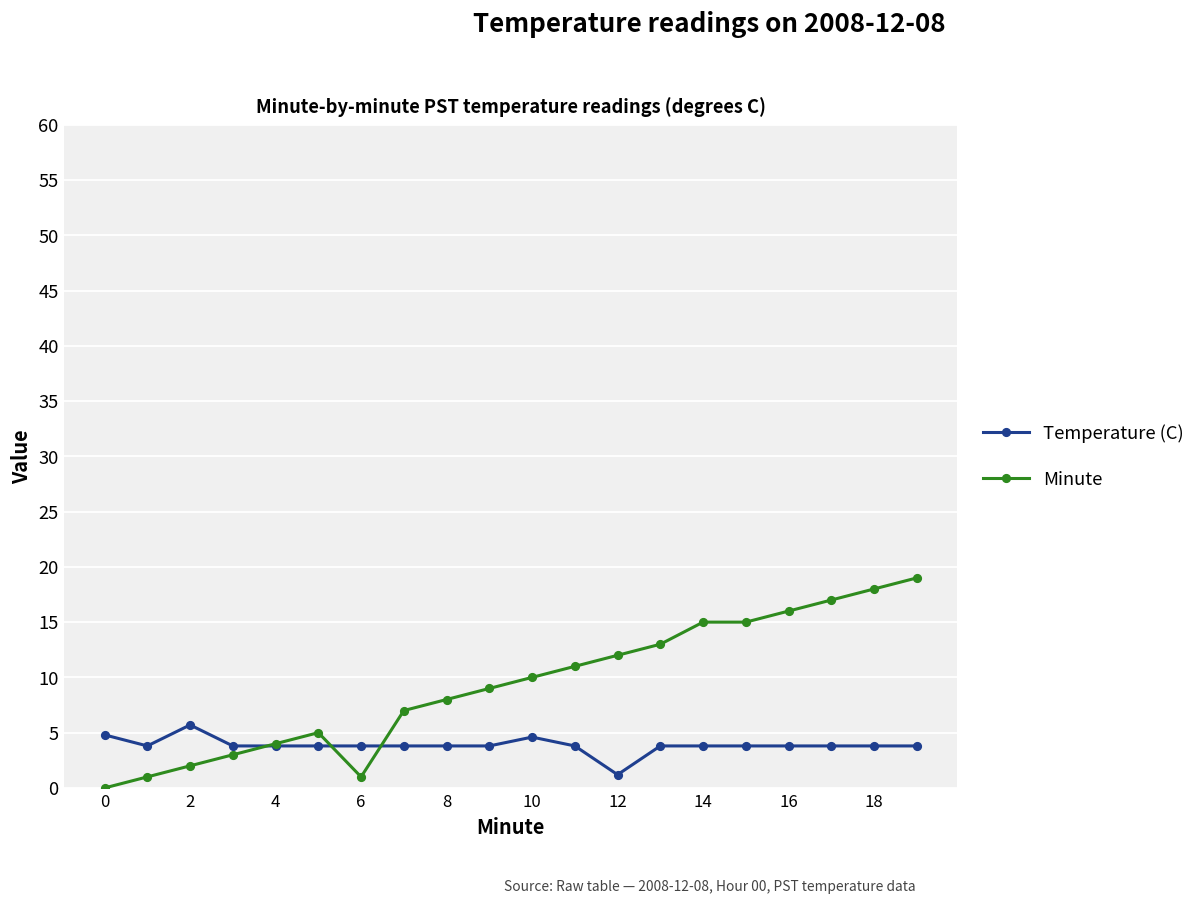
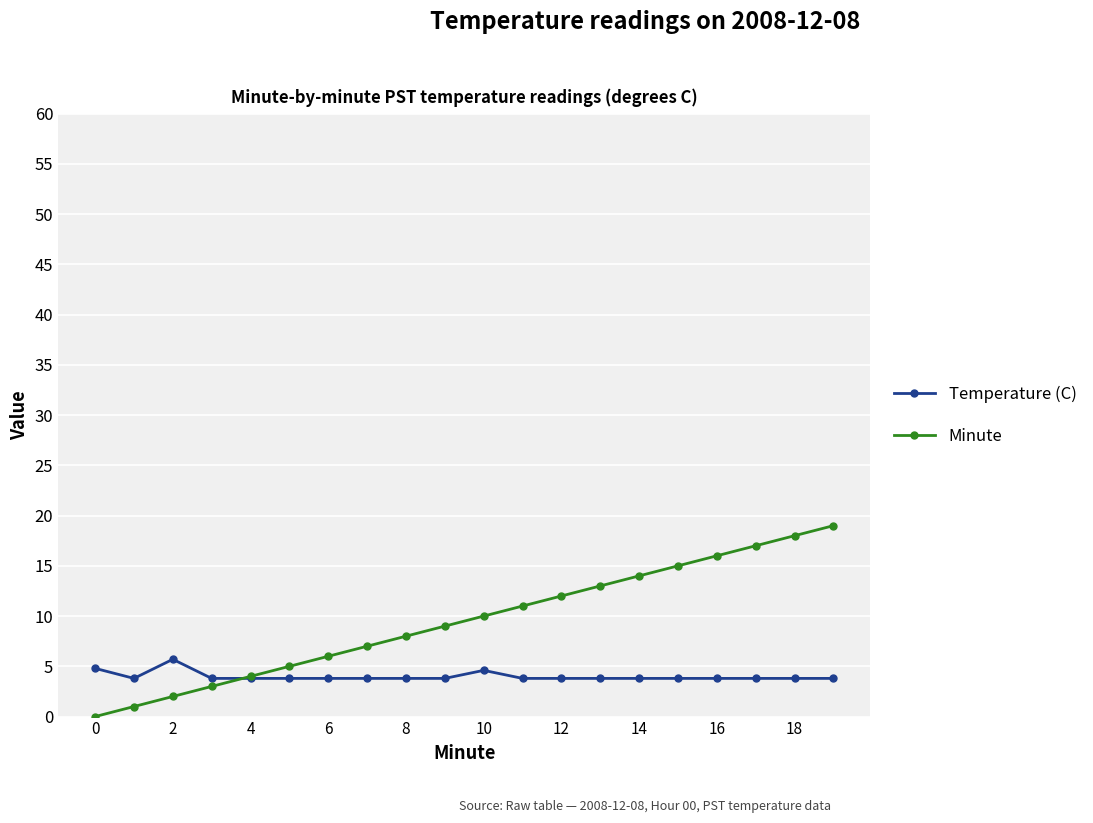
Minute, 6: 1 -> 6
Temperature (C), 12: 1.2 -> 3.8
Minute, 14: 15 -> 14
